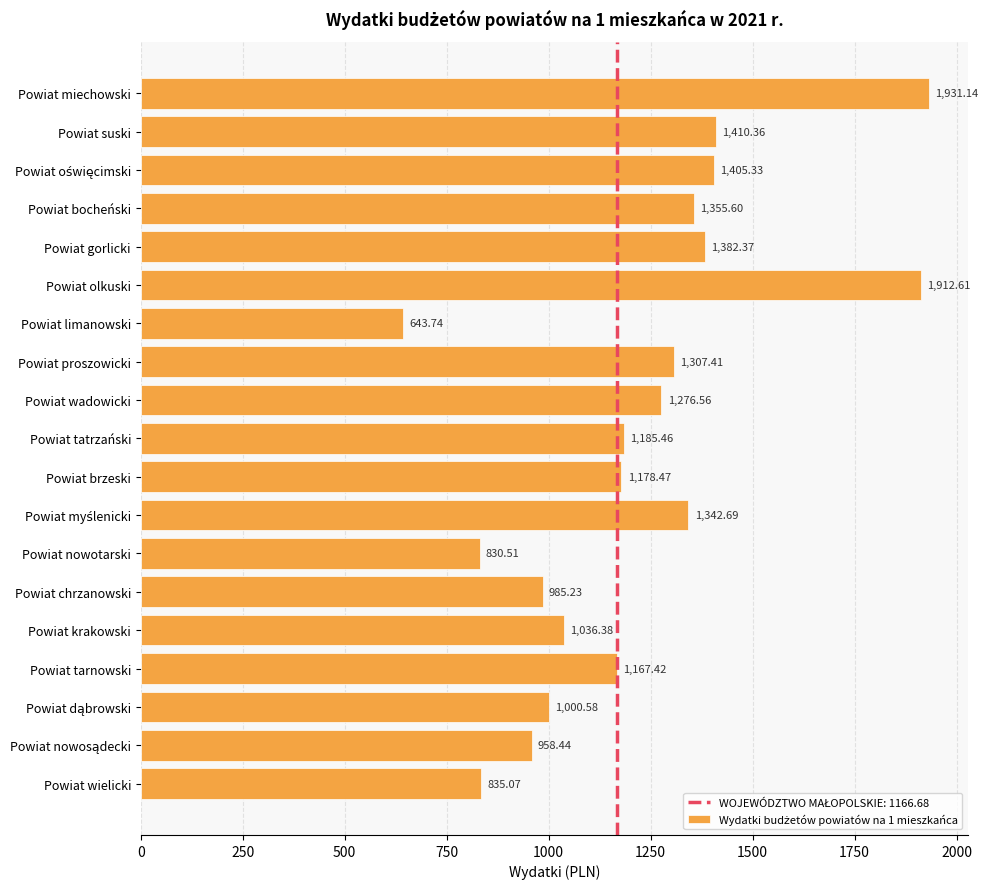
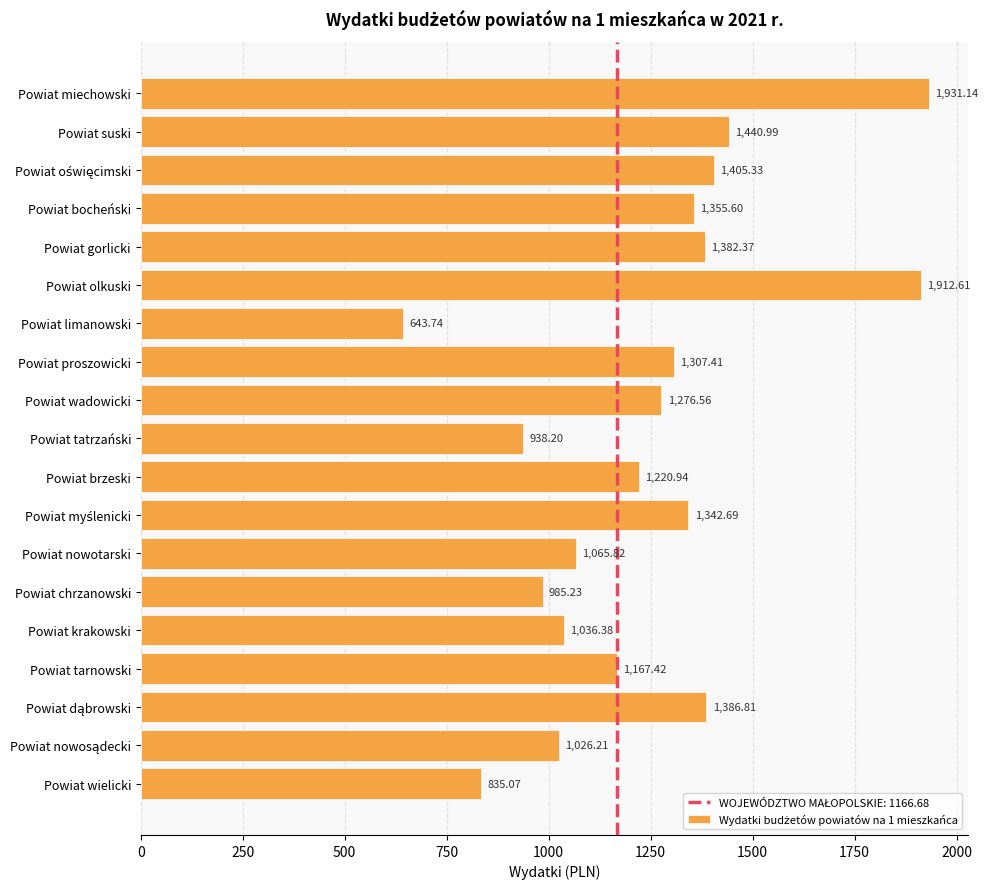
Powiat suski: 1,410.36 -> 1,440.99
Powiat tatrzański: 1,185.46 -> 938.20
Powiat brzeski: 1,178.47 -> 1,220.94
Powiat nowotarski: 830.51 -> 1,065.82
Powiat dąbrowski: 1,000.58 -> 1,386.81
Powiat nowosądecki: 958.44 -> 1,026.21
